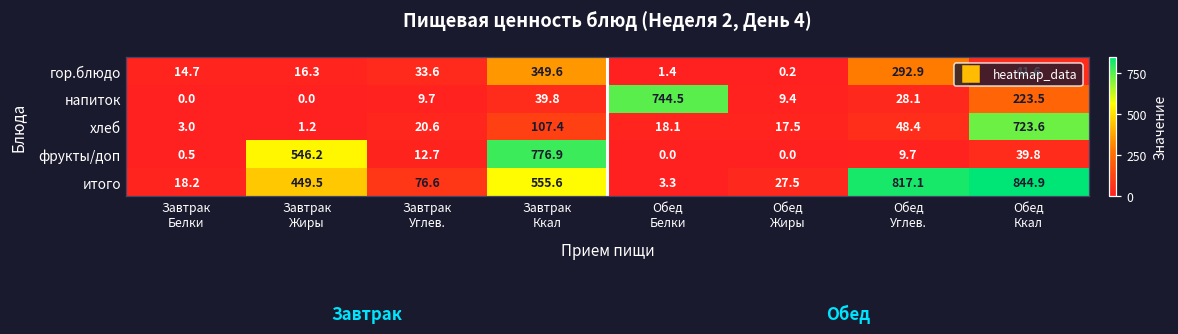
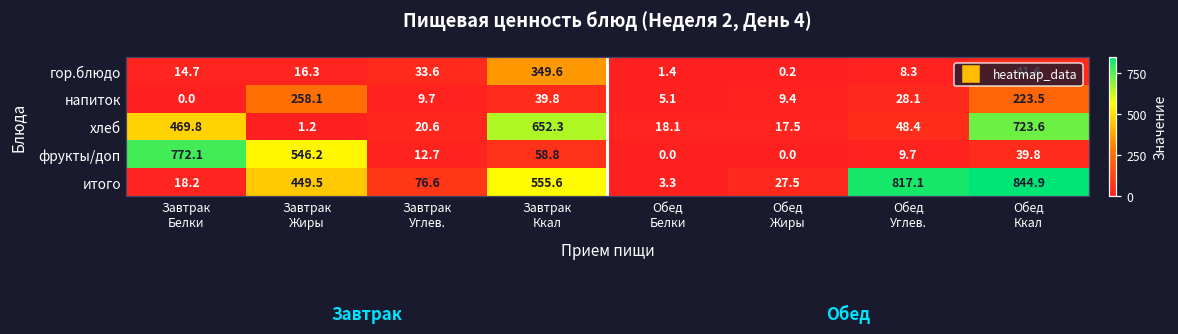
гор.блюдо, Обед Углев.: 292.9 -> 8.3
напиток, Завтрак Жиры: 0.0 -> 258.1
напиток, Обед Белки: 744.5 -> 5.1
хлеб, Завтрак Белки: 3.0 -> 469.8
хлеб, Завтрак Ккал: 107.4 -> 652.3
фрукты/доп, Завтрак Белки: 0.5 -> 772.1
фрукты/доп, Завтрак Ккал: 776.9 -> 58.8
